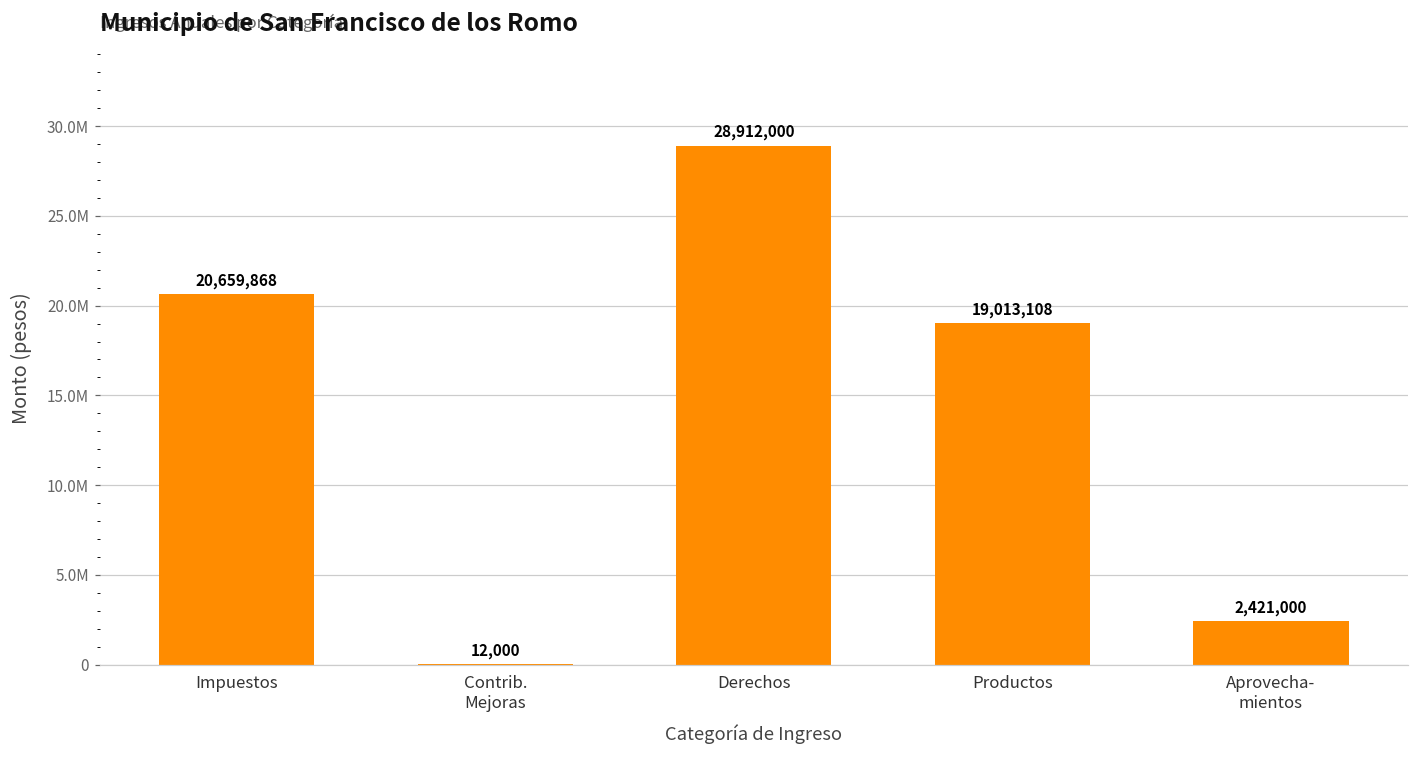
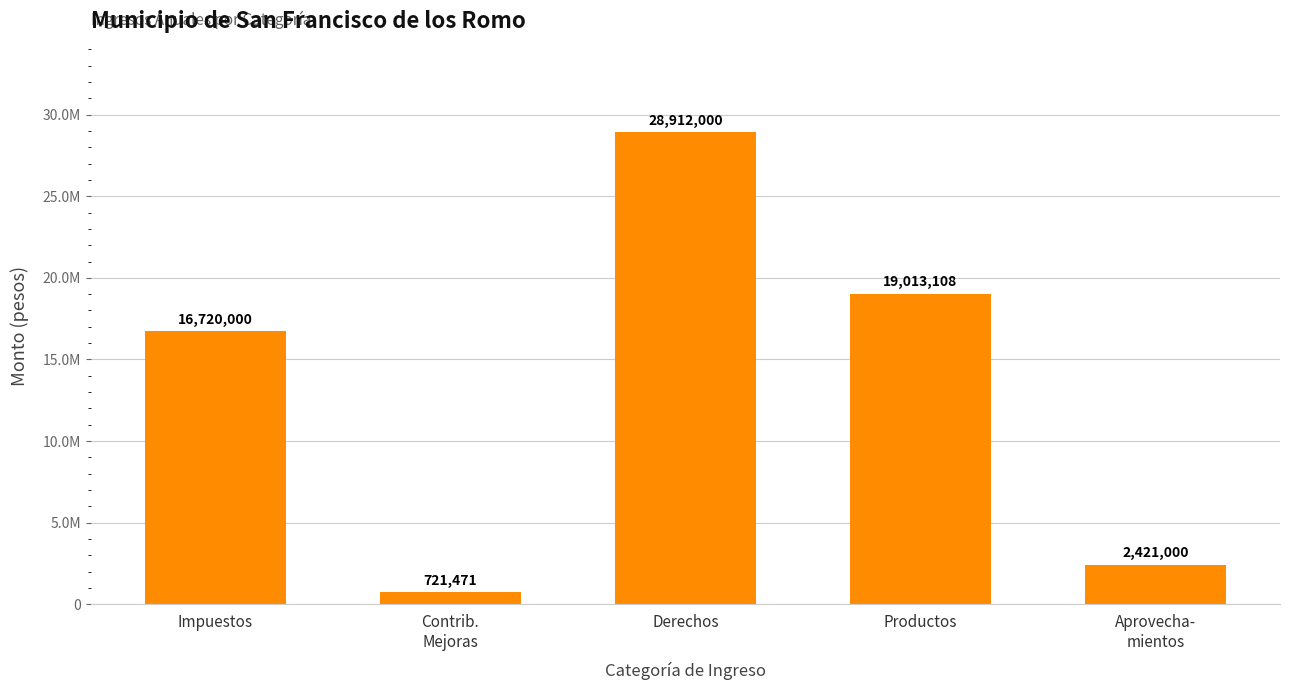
Impuestos: 20,659,868 -> 16,720,000
Contrib. Mejoras: 12,000 -> 721,471
